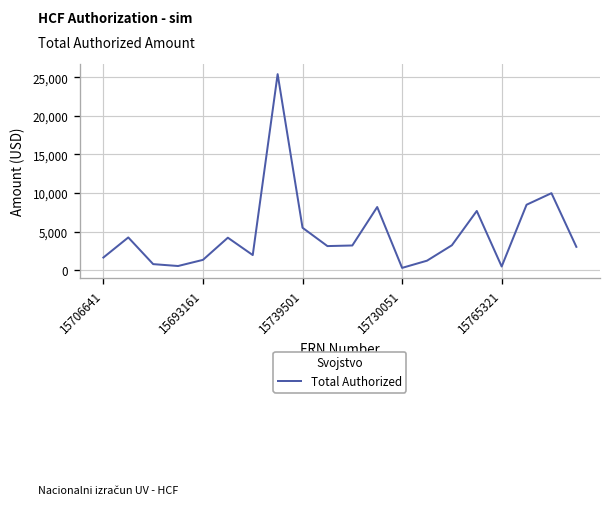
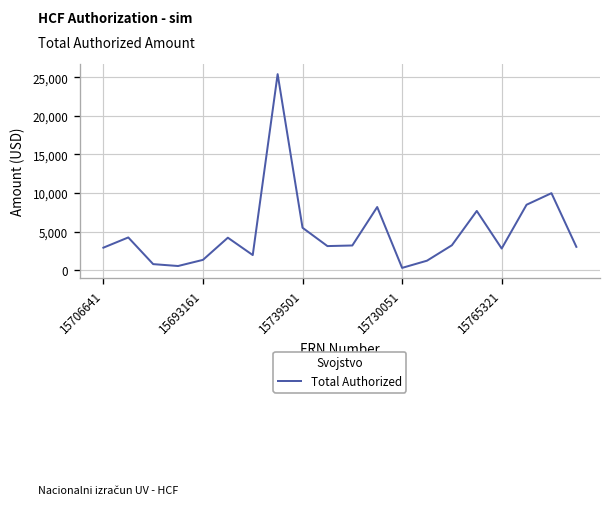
15706641: 2,000 -> 3,000
15765321: 0 -> 3,000
